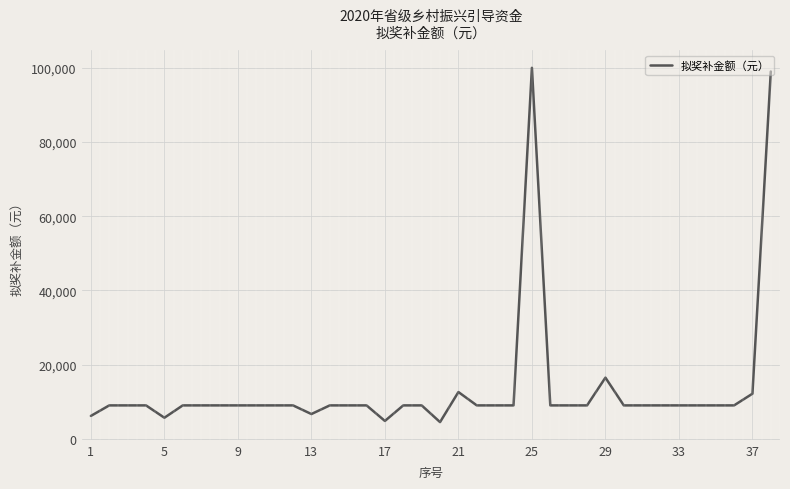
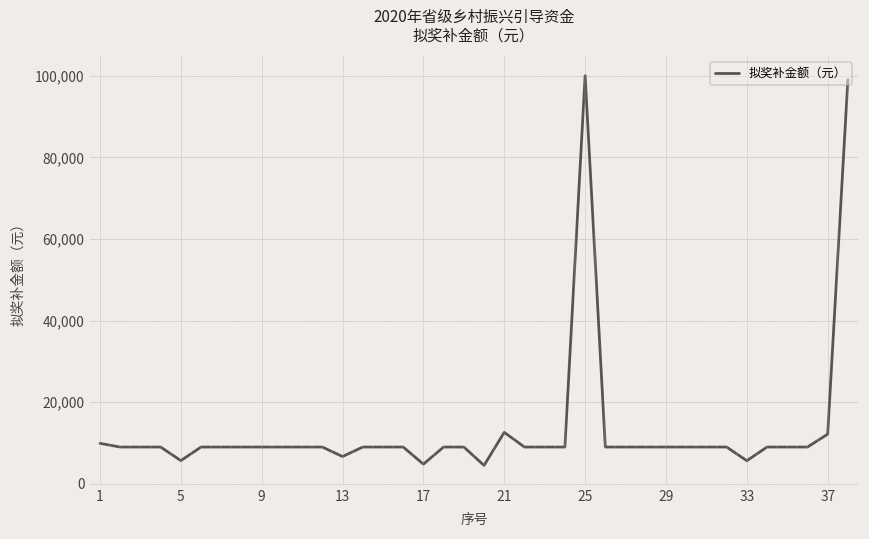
1: 6,000 -> 10,000
29: 16,000 -> 9,000
33: 9,000 -> 6,000
